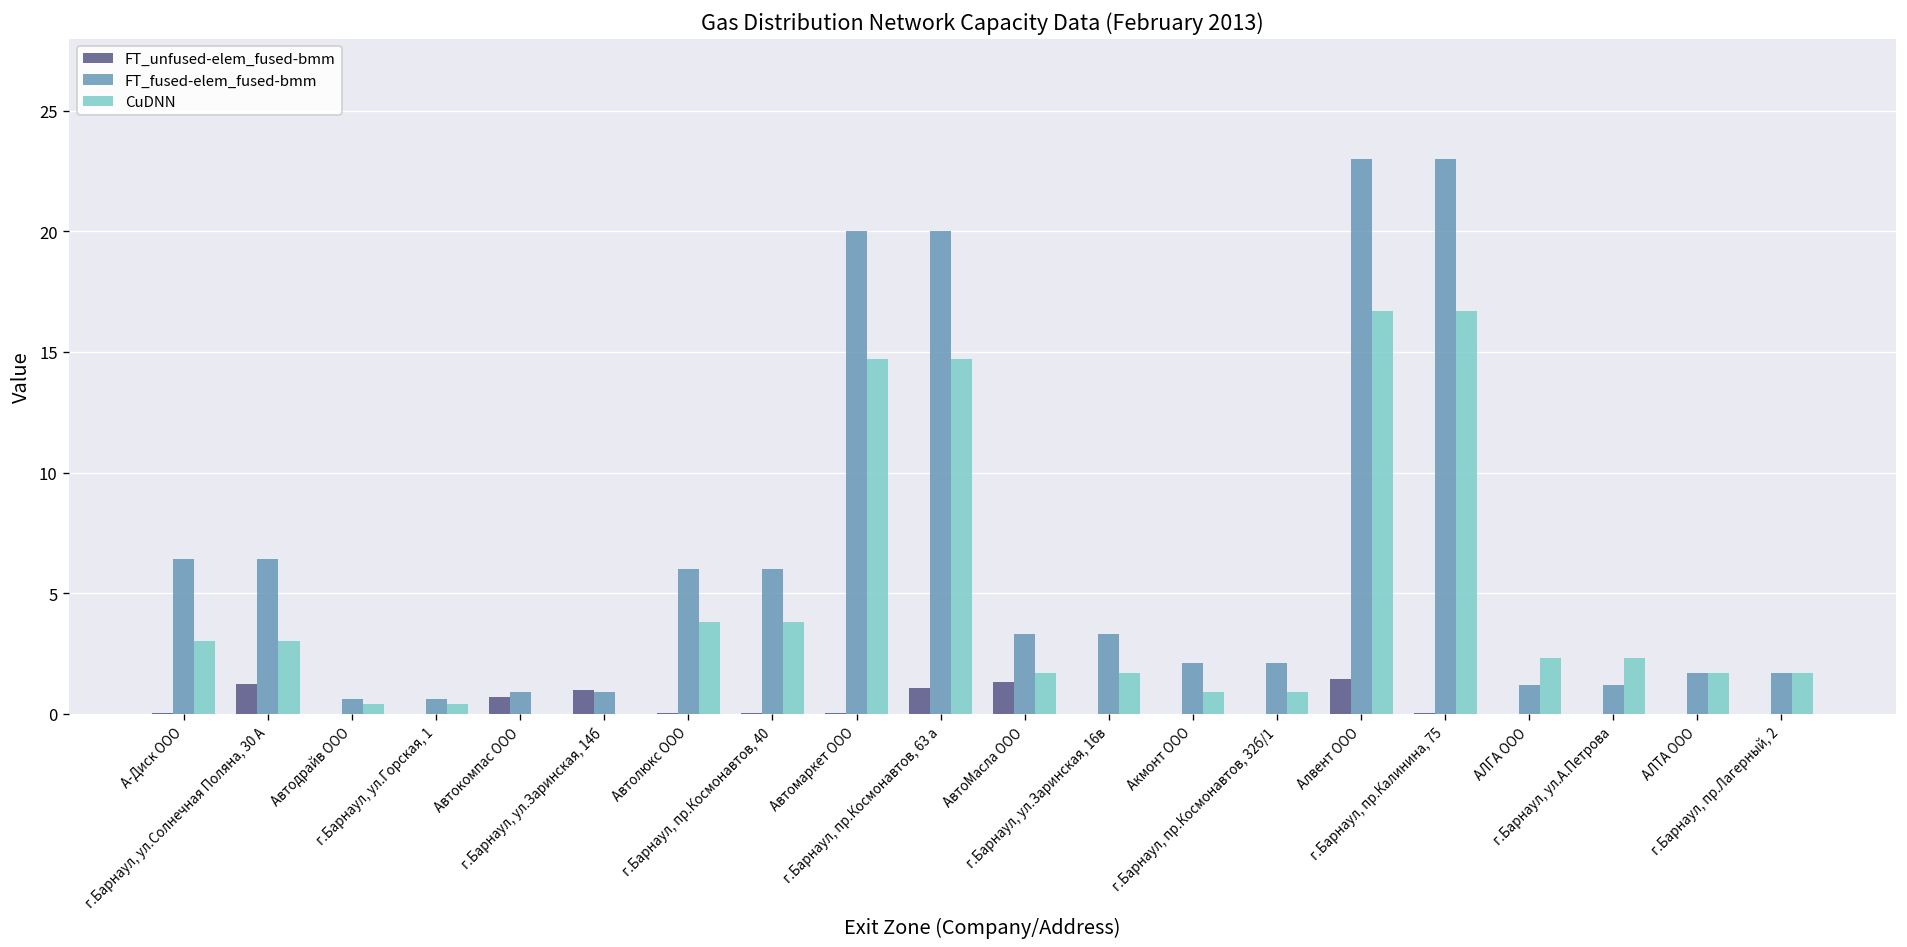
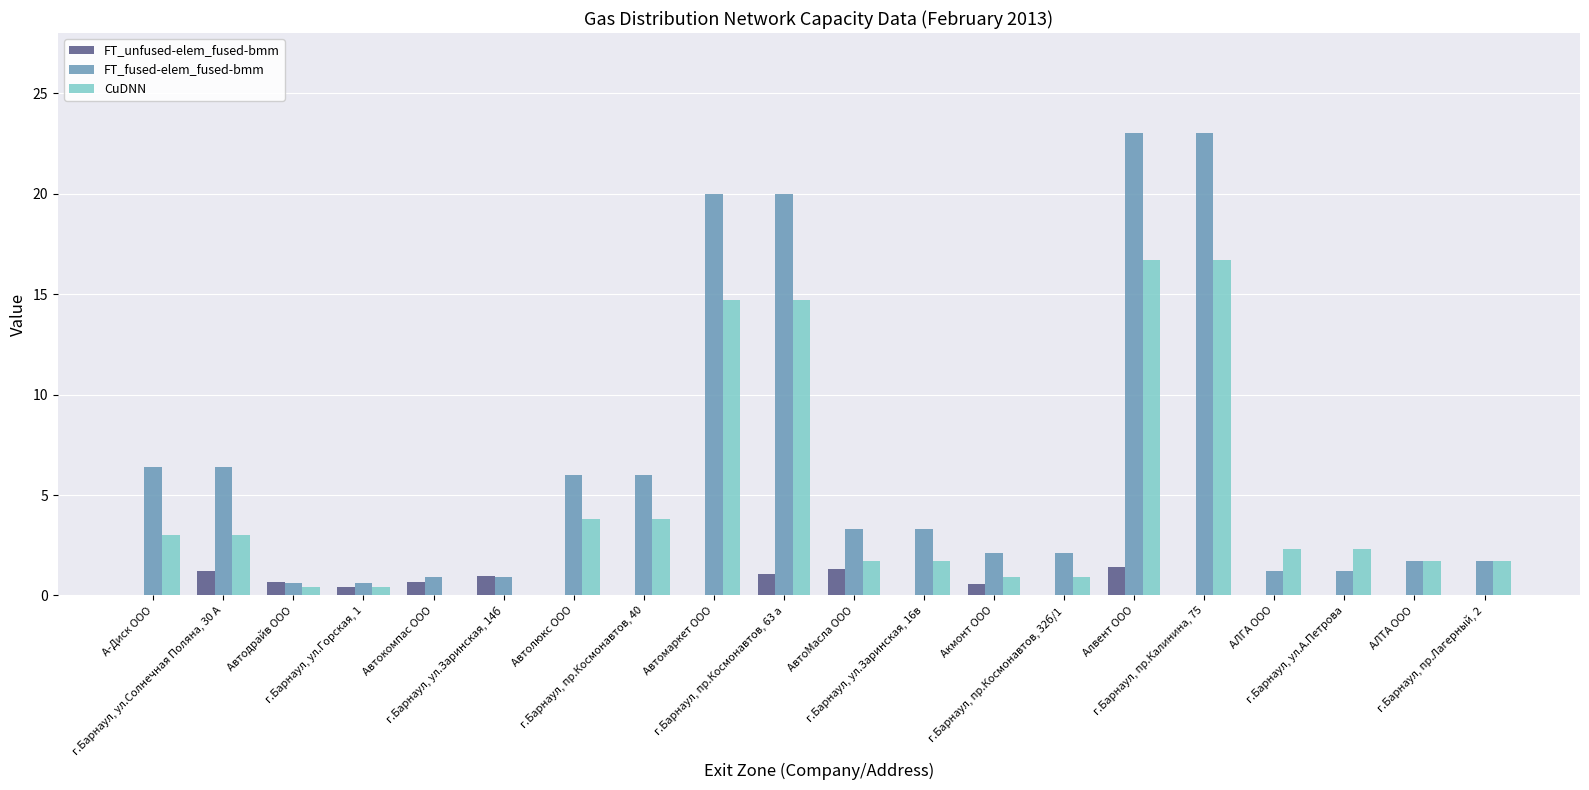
FT_unfused-elem_fused-bmm, Автодрайв ООО: 0.0 -> 0.7
FT_unfused-elem_fused-bmm, г.Барнаул, ул.Горская, 1: 0.0 -> 0.4
FT_unfused-elem_fused-bmm, Акмонт ООО: 0.0 -> 0.6
